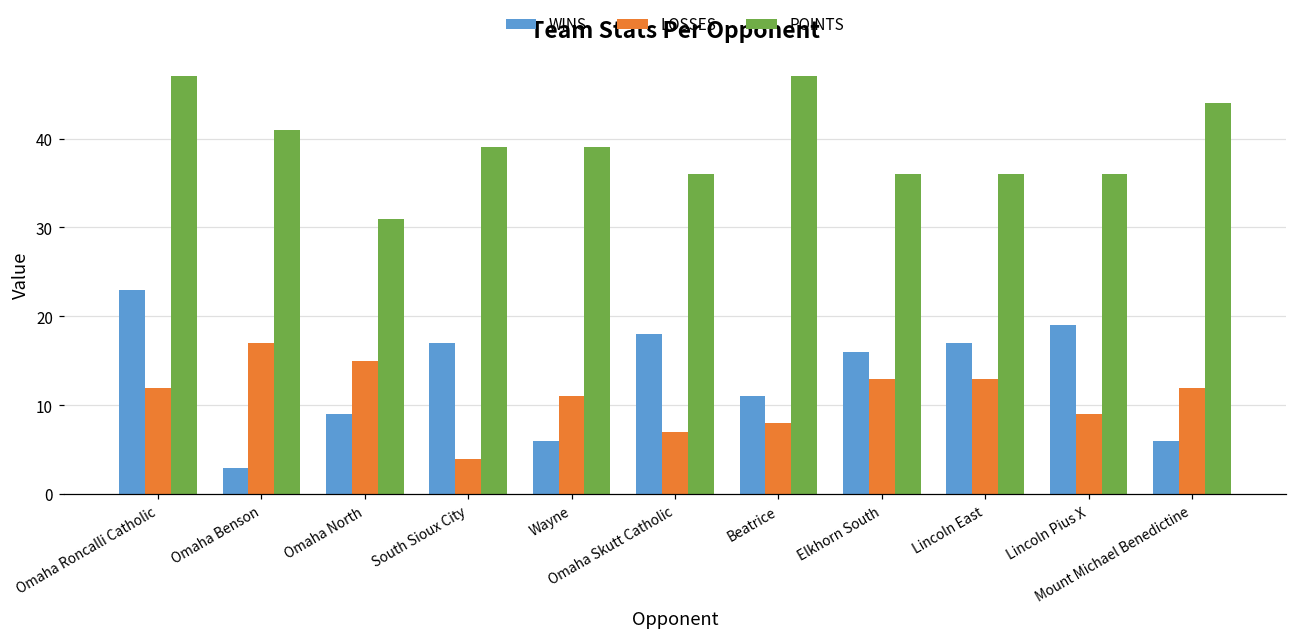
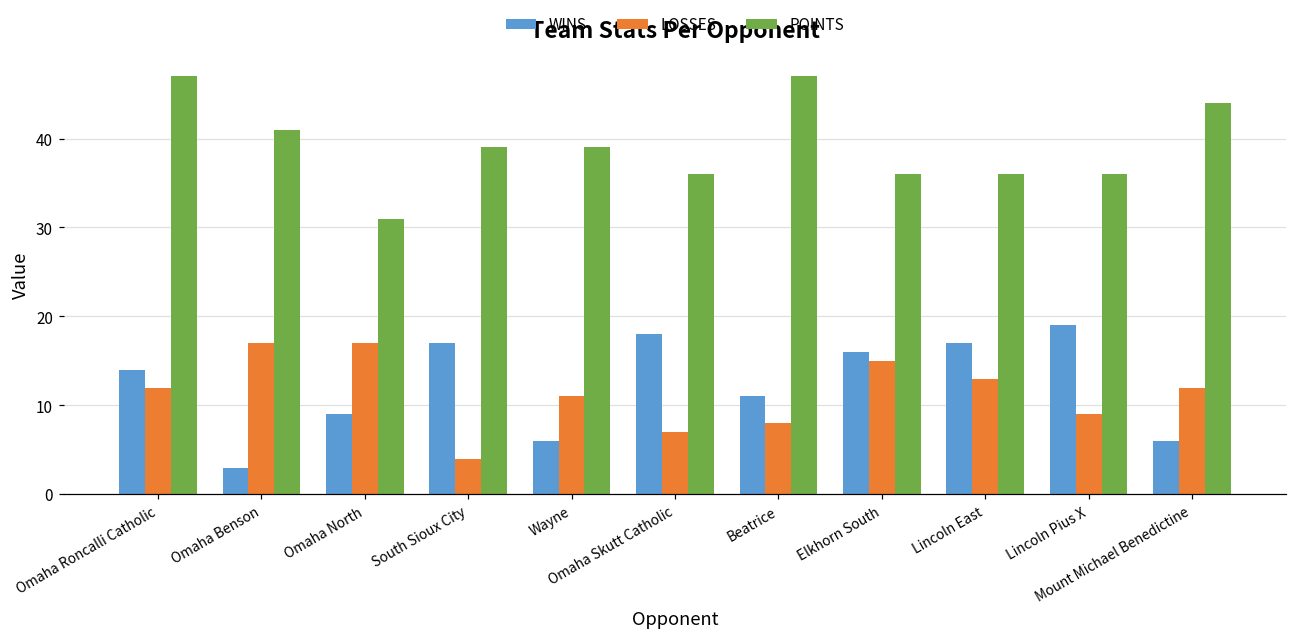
WINS, Omaha Roncalli Catholic: 23 -> 14
LOSSES, Omaha North: 15 -> 17
LOSSES, Elkhorn South: 13 -> 15
